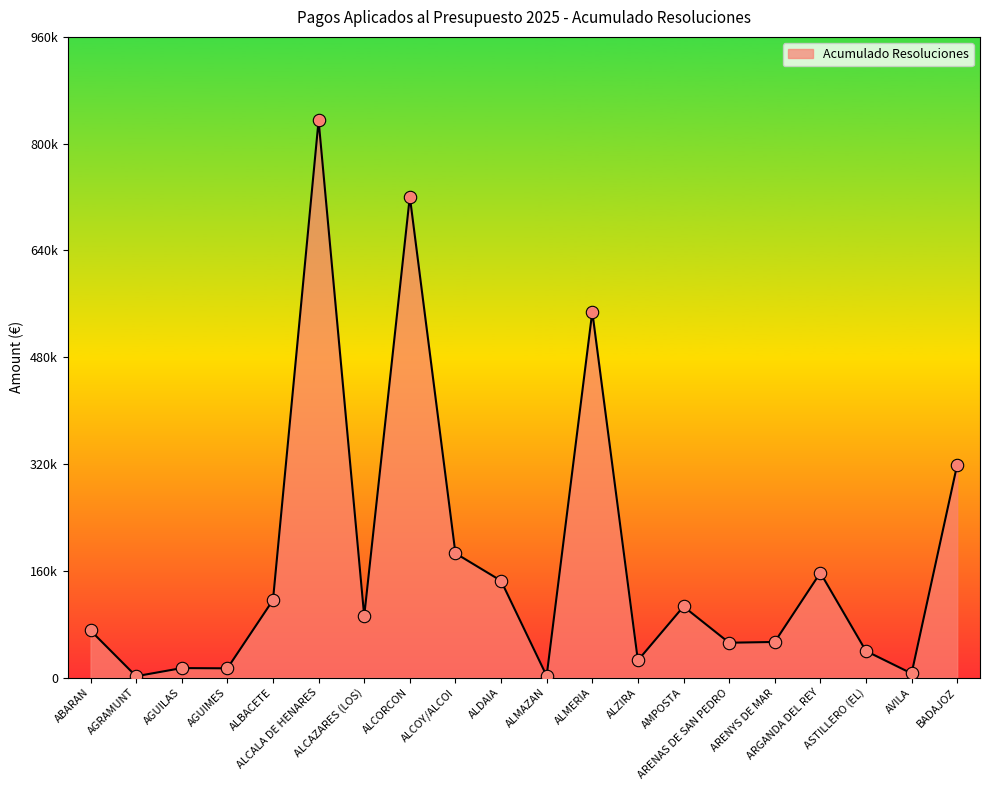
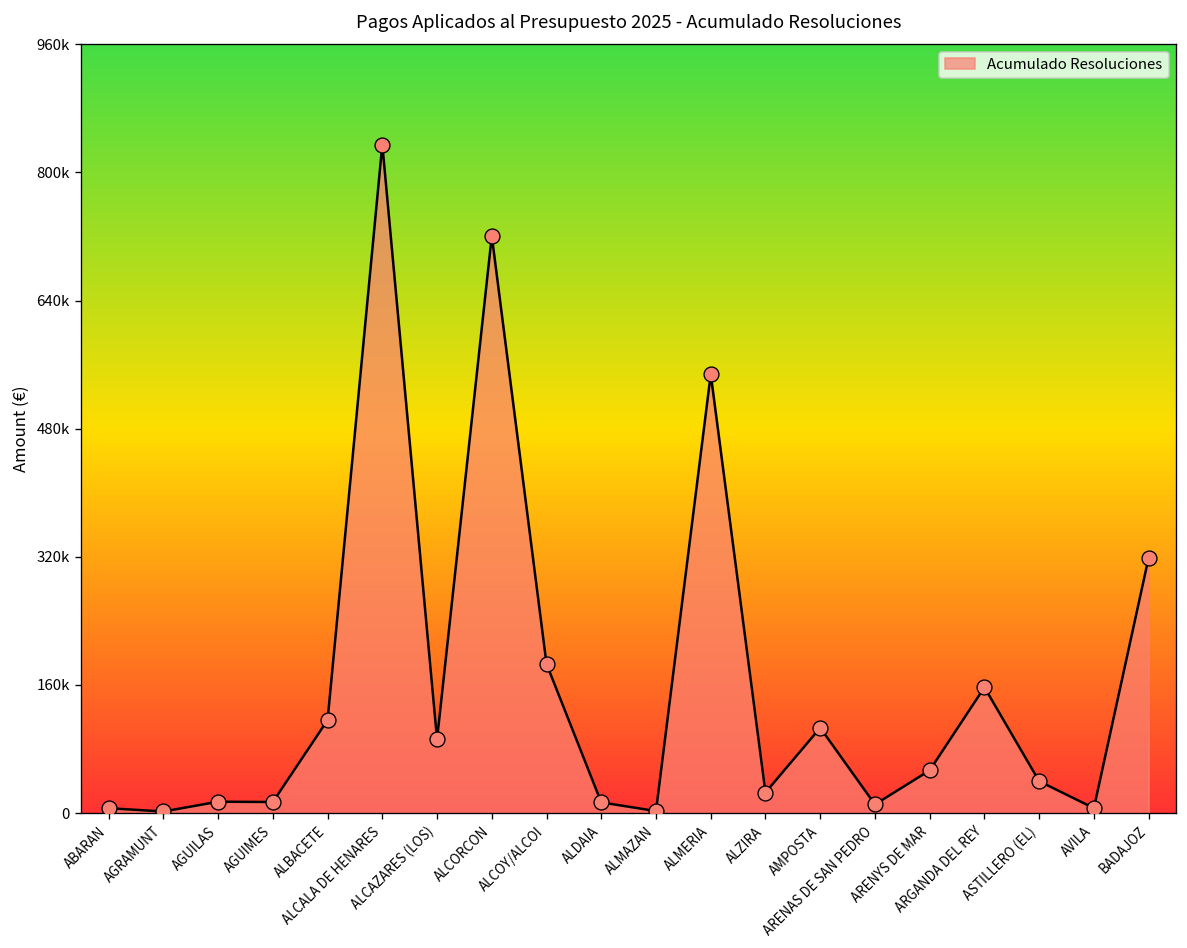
ABARAN: 70000 -> 10000
ALDAIA: 150000 -> 10000
ARENAS DE SAN PEDRO: 50000 -> 10000
